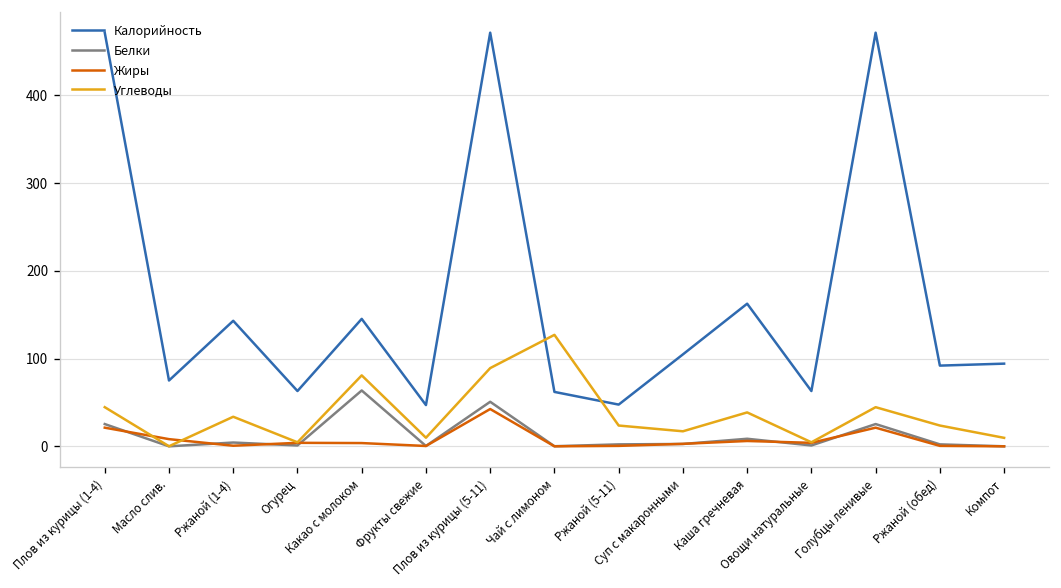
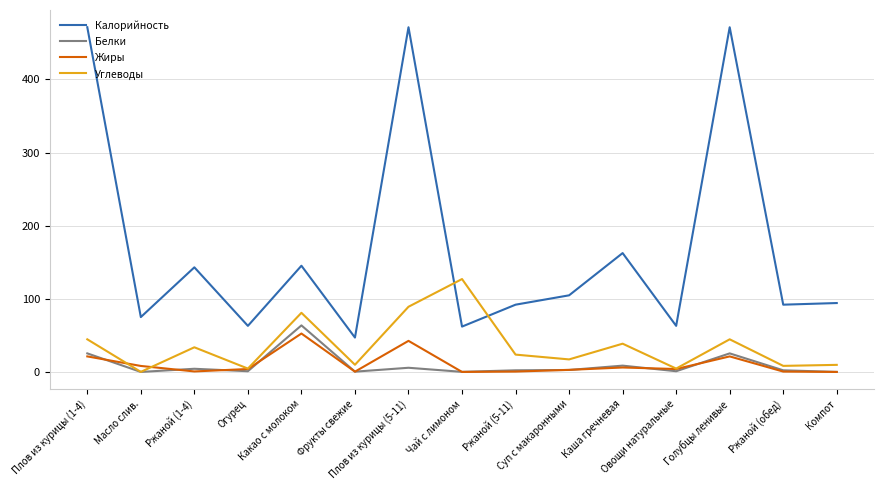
Жиры, Какао с молоком: 0 -> 50
Белки, Плов из курицы (5-11): 50 -> 10
Калорийность, Ржаной (5-11): 50 -> 90
Углеводы, Ржаной (обед): 20 -> 10
